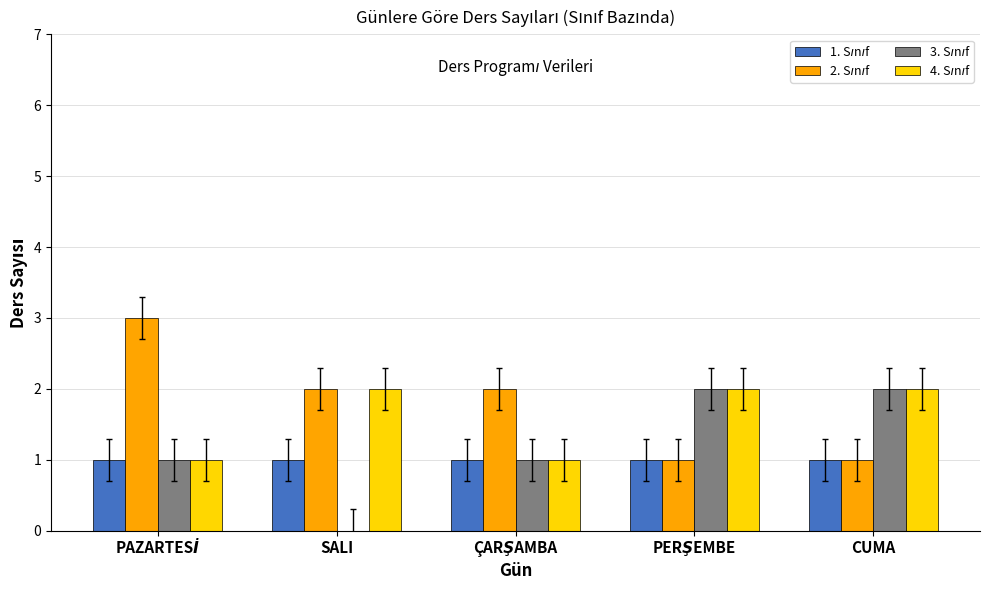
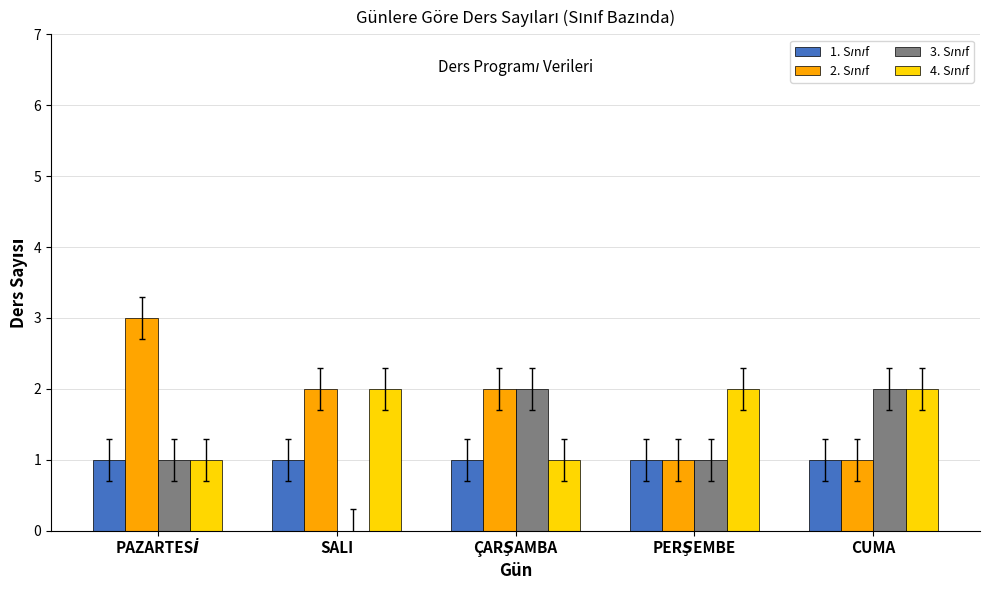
3. Sınıf, ÇARŞAMBA: 1 -> 2
3. Sınıf, PERŞEMBE: 2 -> 1
